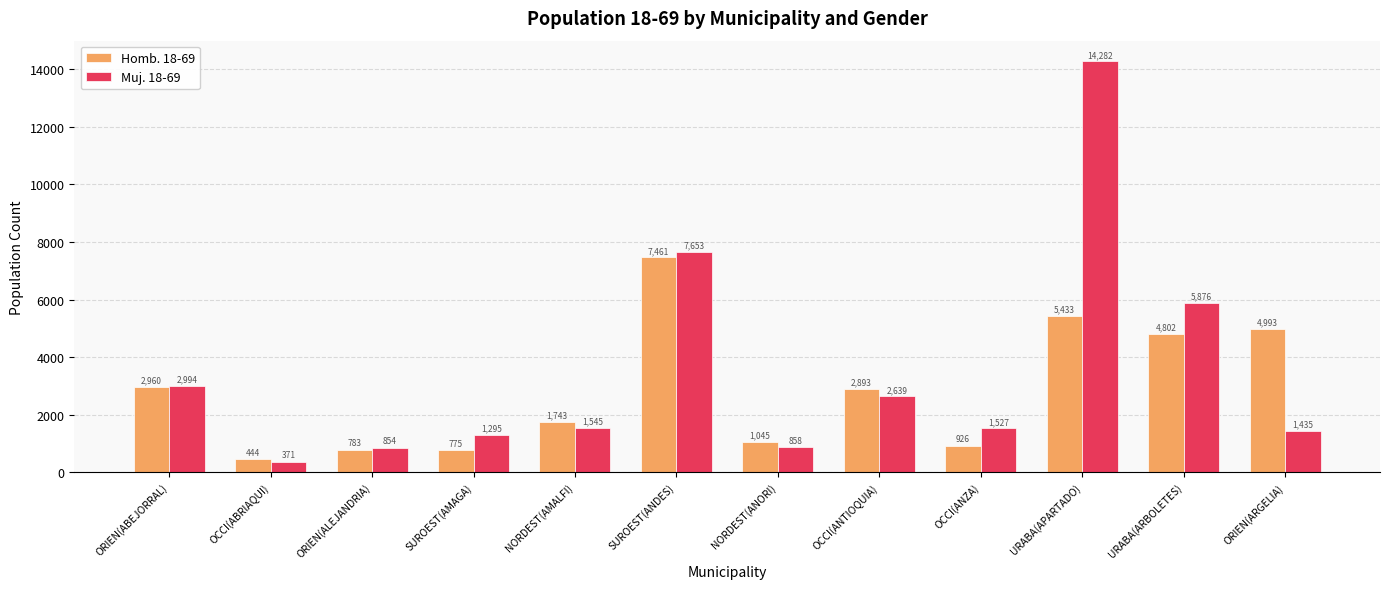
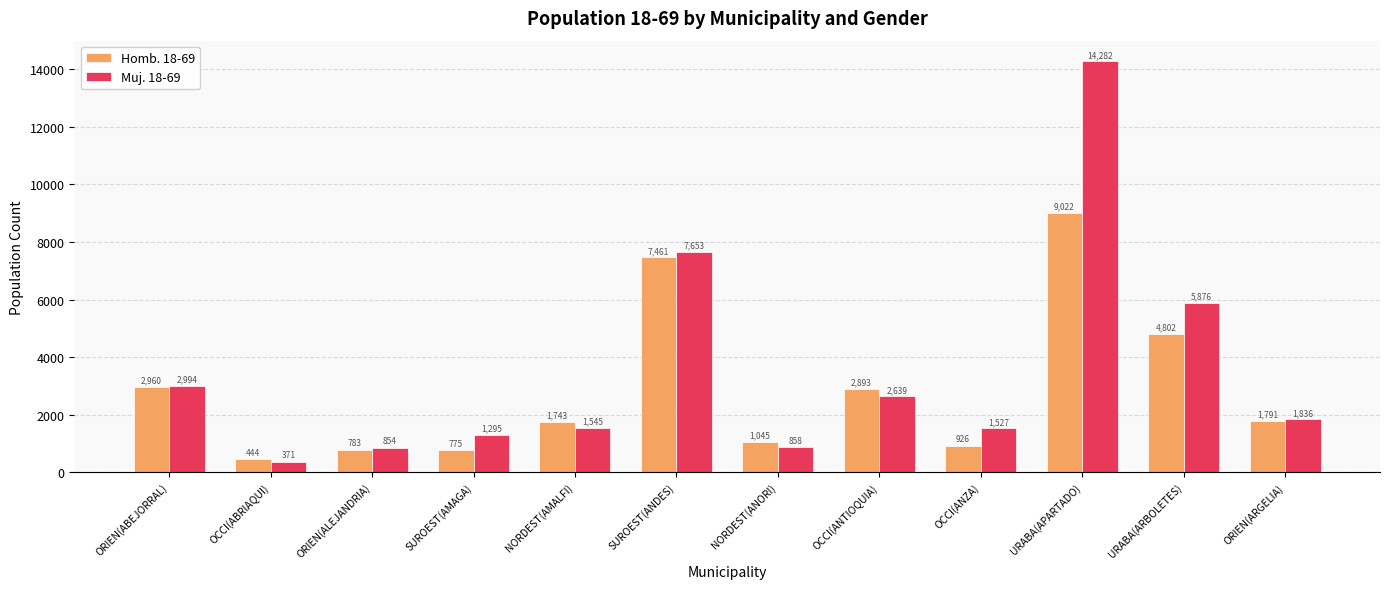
Homb. 18-69, URABA(APARTADO): 5,433 -> 9,022
Homb. 18-69, ORIEN(ARGELIA): 4,993 -> 1,791
Muj. 18-69, ORIEN(ARGELIA): 1,435 -> 1,836
